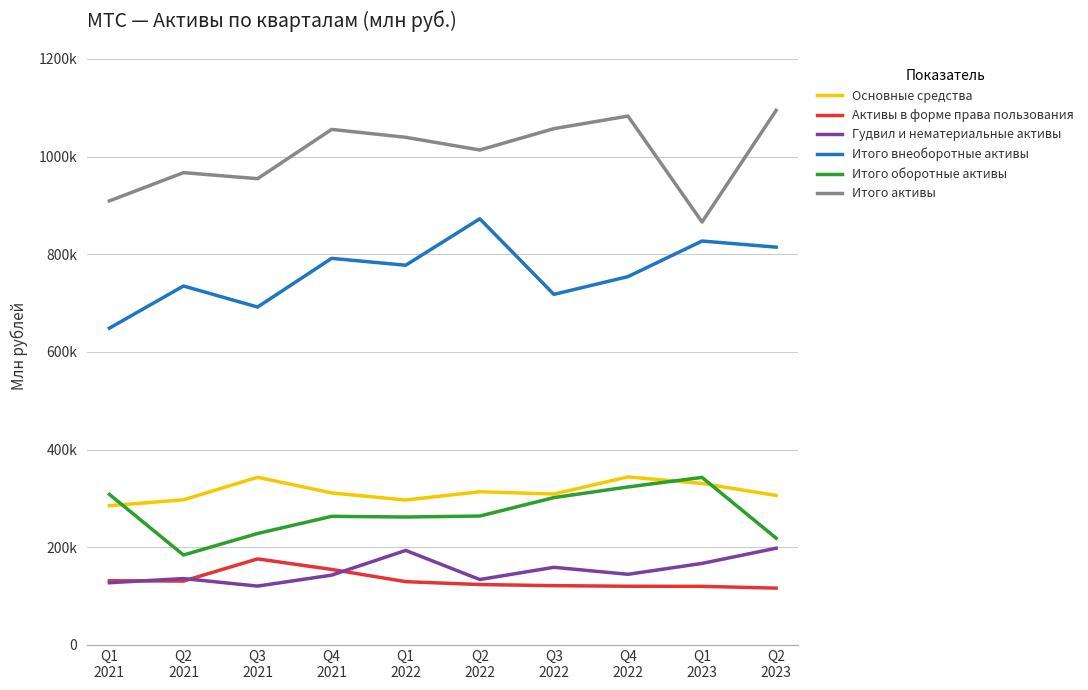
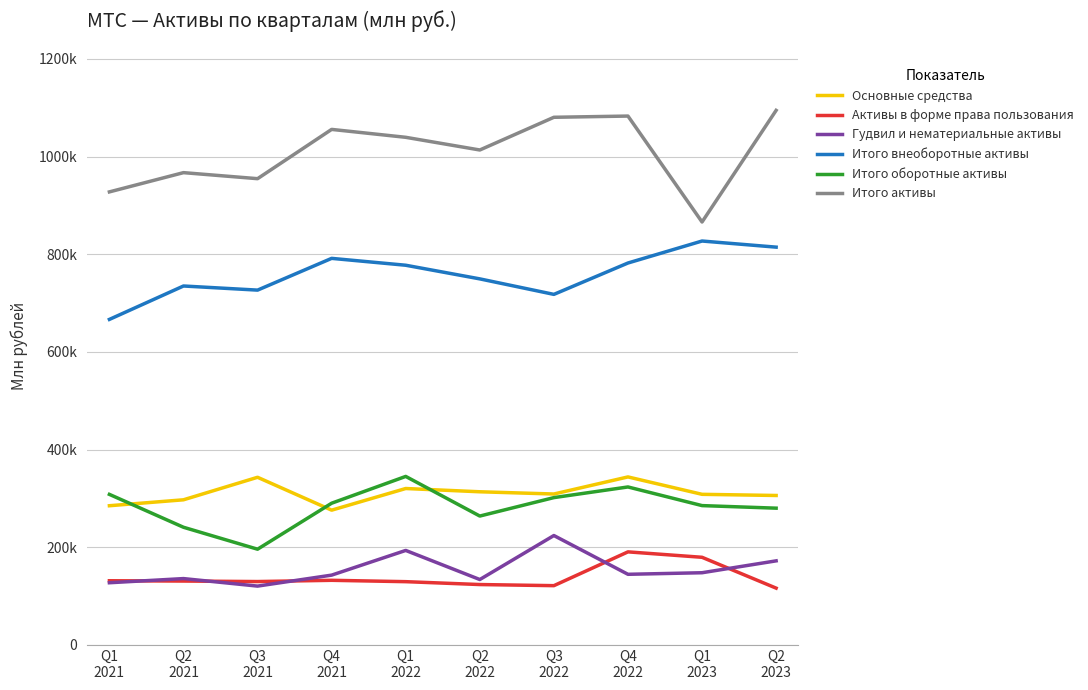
Итого внеоборотные активы, Q1 2021: 650000 -> 670000
Итого активы, Q1 2021: 910000 -> 930000
Итого оборотные активы, Q2 2021: 180000 -> 240000
Активы в форме права пользования, Q3 2021: 180000 -> 130000
Итого внеоборотные активы, Q3 2021: 690000 -> 730000
Итого оборотные активы, Q3 2021: 230000 -> 200000
Основные средства, Q4 2021: 310000 -> 280000
Активы в форме права пользования, Q4 2021: 150000 -> 130000
Итого оборотные активы, Q4 2021: 260000 -> 290000
Основные средства, Q1 2022: 300000 -> 320000
Итого оборотные активы, Q1 2022: 260000 -> 350000
Итого внеоборотные активы, Q2 2022: 870000 -> 750000
Гудвил и нематериальные активы, Q3 2022: 160000 -> 220000
Итого активы, Q3 2022: 1060000 -> 1080000
Активы в форме права пользования, Q4 2022: 120000 -> 190000
Итого внеоборотные активы, Q4 2022: 750000 -> 780000
Основные средства, Q1 2023: 330000 -> 310000
Активы в форме права пользования, Q1 2023: 120000 -> 180000
Гудвил и нематериальные активы, Q1 2023: 170000 -> 150000
Итого оборотные активы, Q1 2023: 340000 -> 290000
Гудвил и нематериальные активы, Q2 2023: 200000 -> 170000
Итого оборотные активы, Q2 2023: 220000 -> 280000
